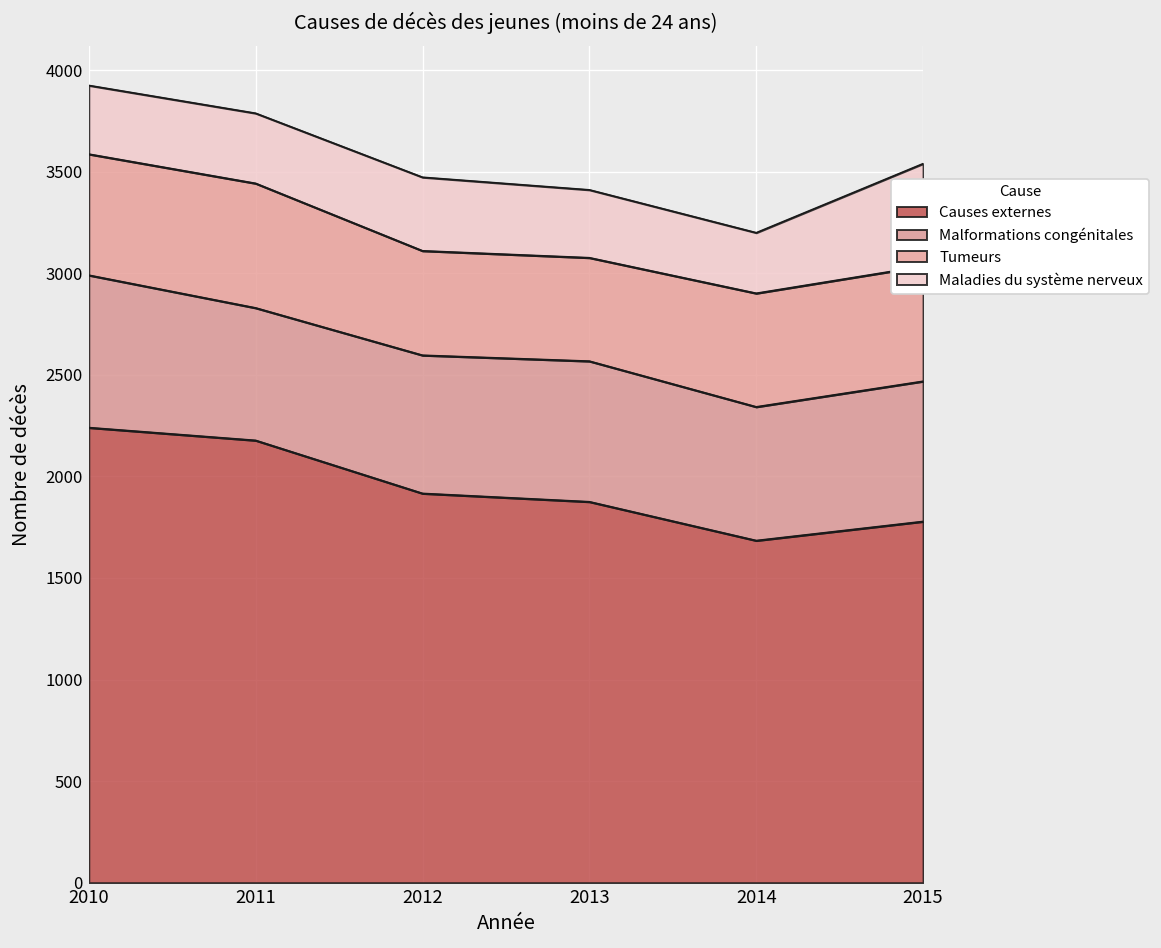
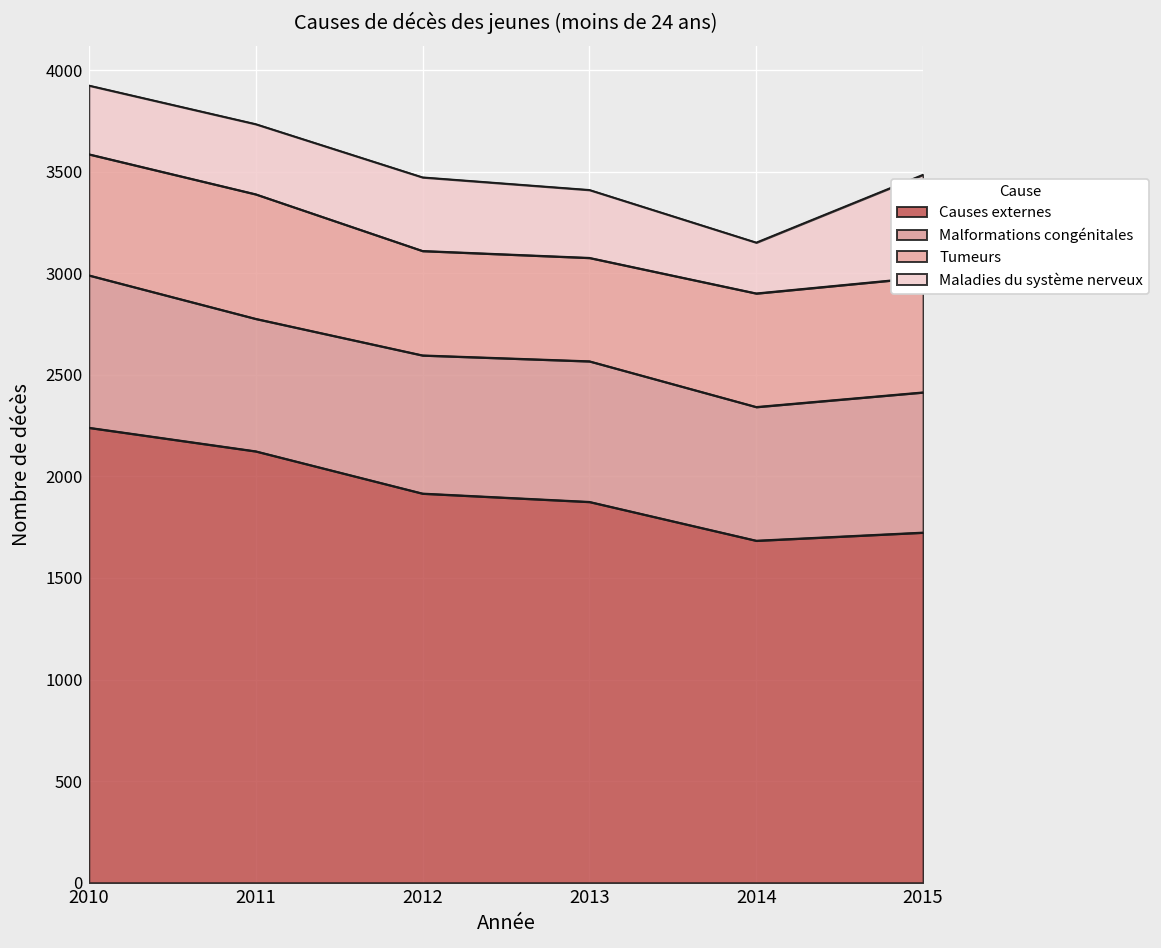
Causes externes, 2011: 2180 -> 2120
Maladies du système nerveux, 2014: 300 -> 250
Causes externes, 2015: 1780 -> 1720
